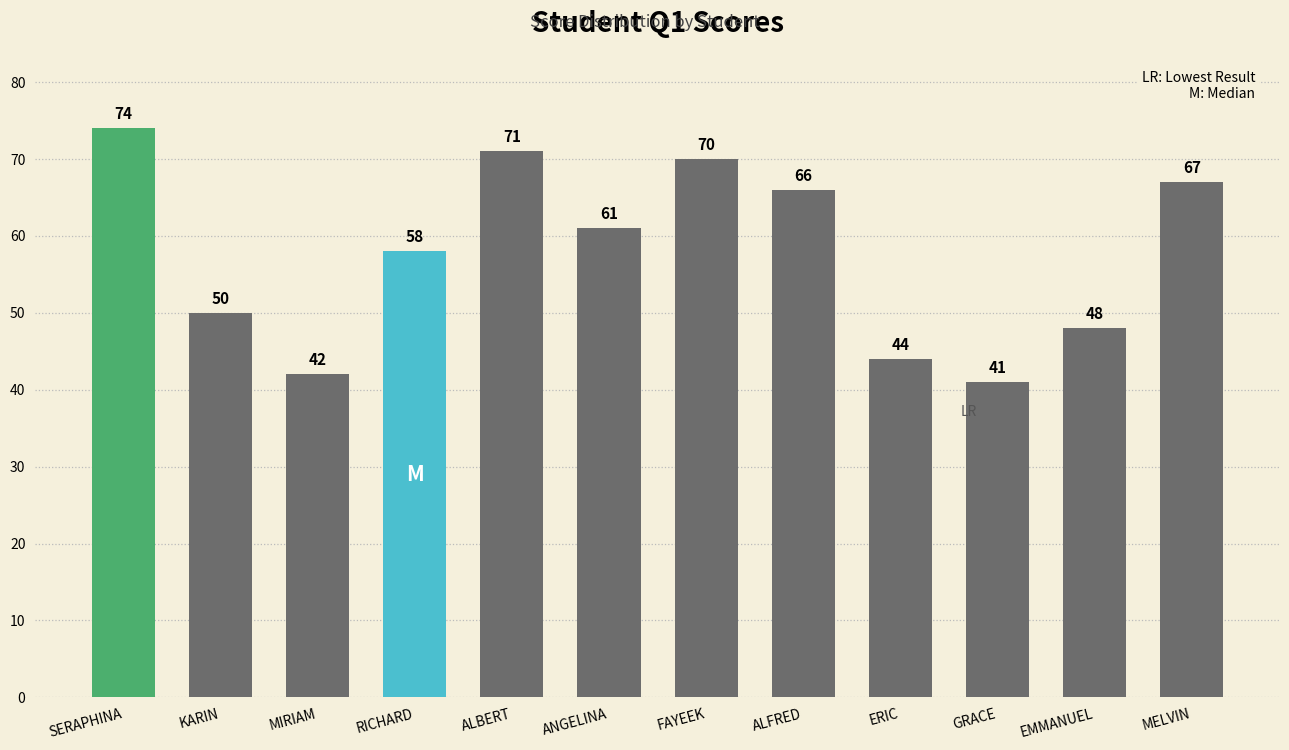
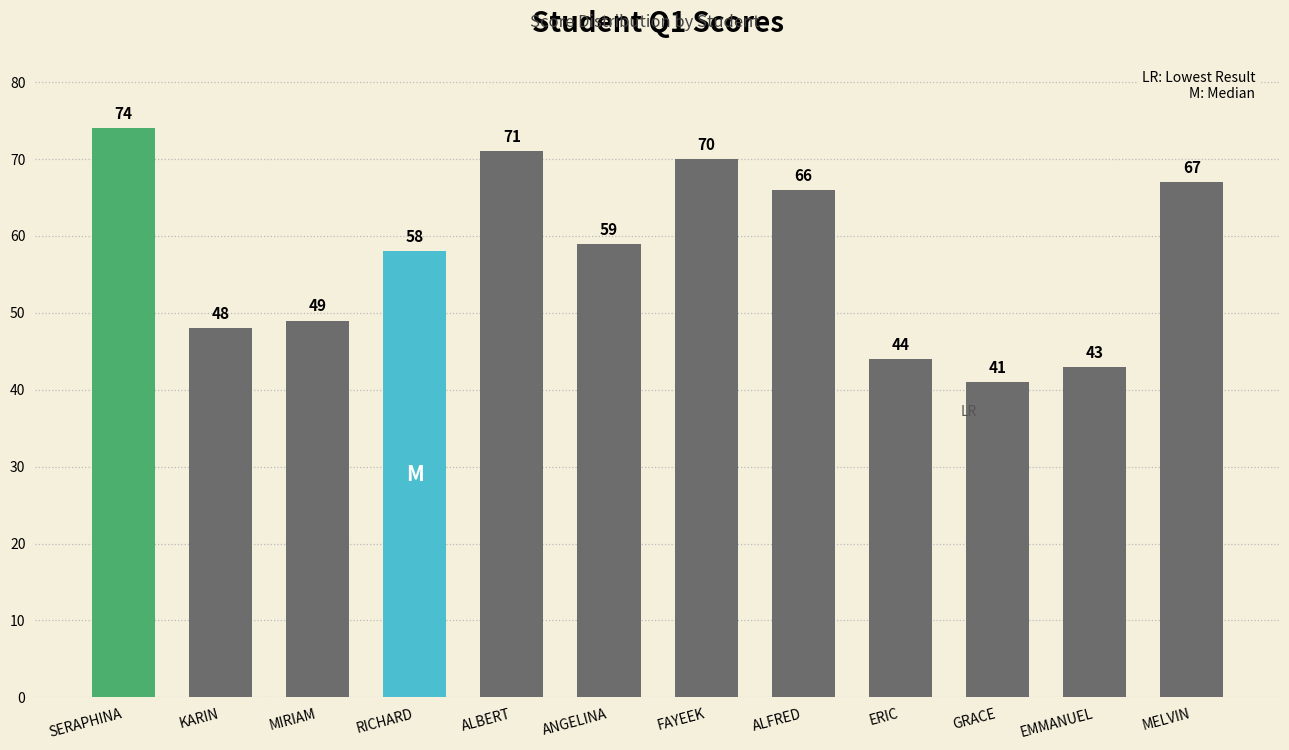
KARIN: 50 -> 48
MIRIAM: 42 -> 49
ANGELINA: 61 -> 59
EMMANUEL: 48 -> 43
